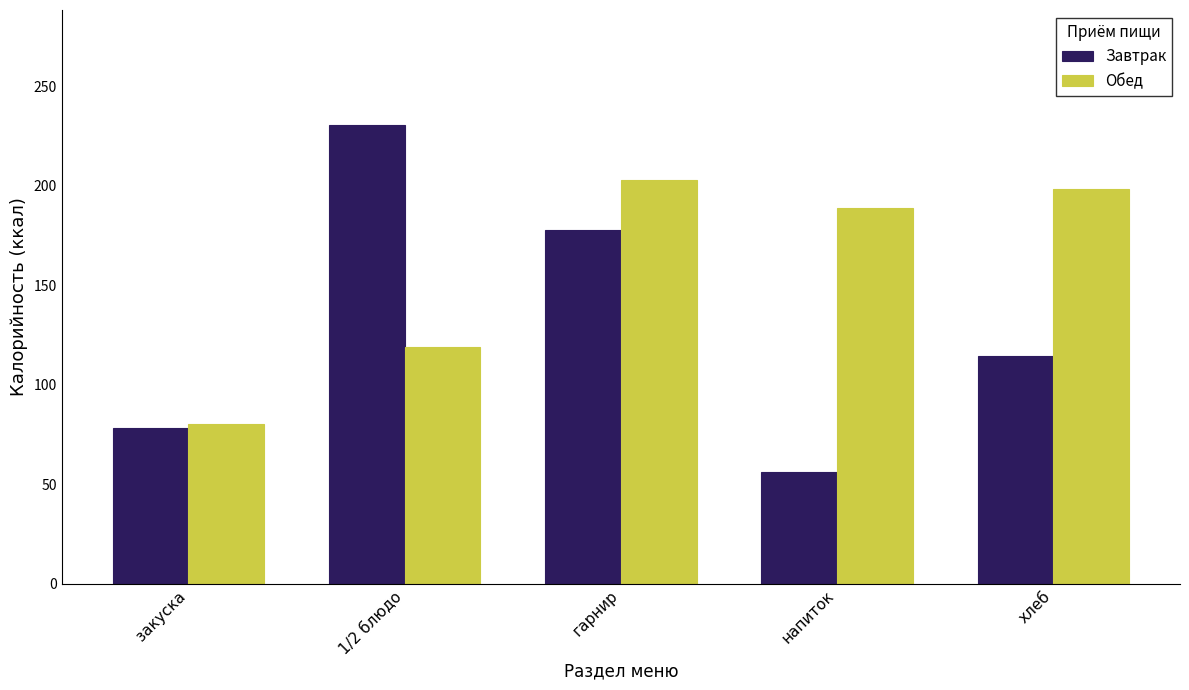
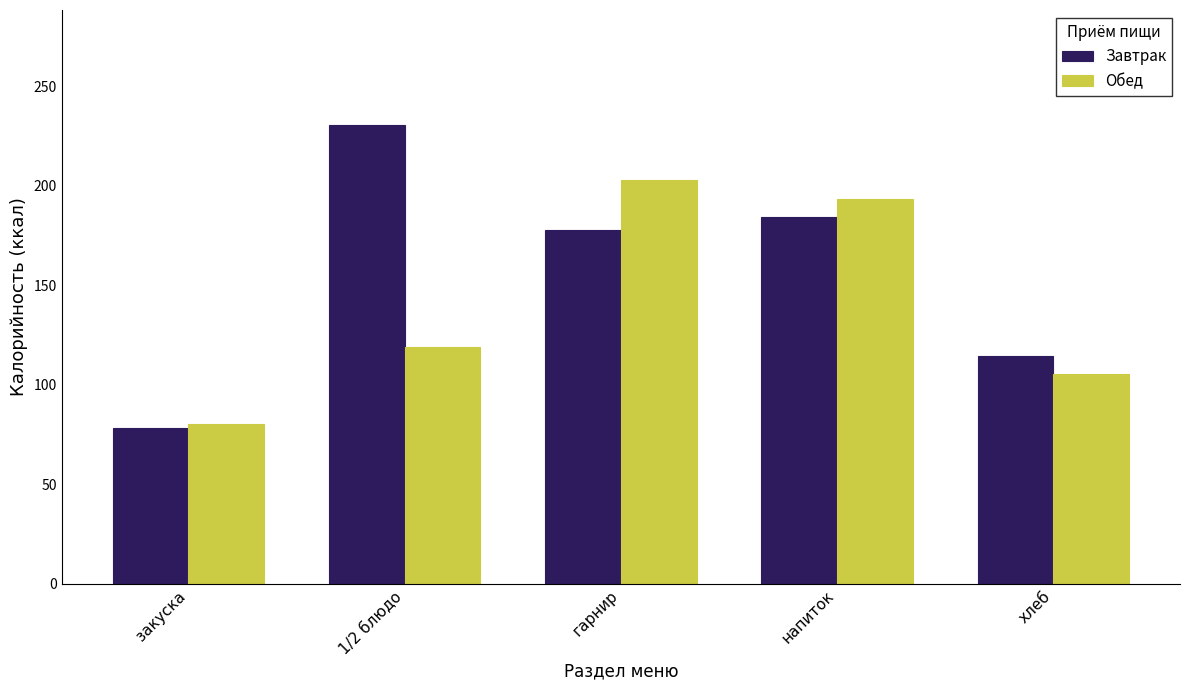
Завтрак, напиток: 56 -> 184
Обед, напиток: 189 -> 194
Обед, хлеб: 198 -> 105
